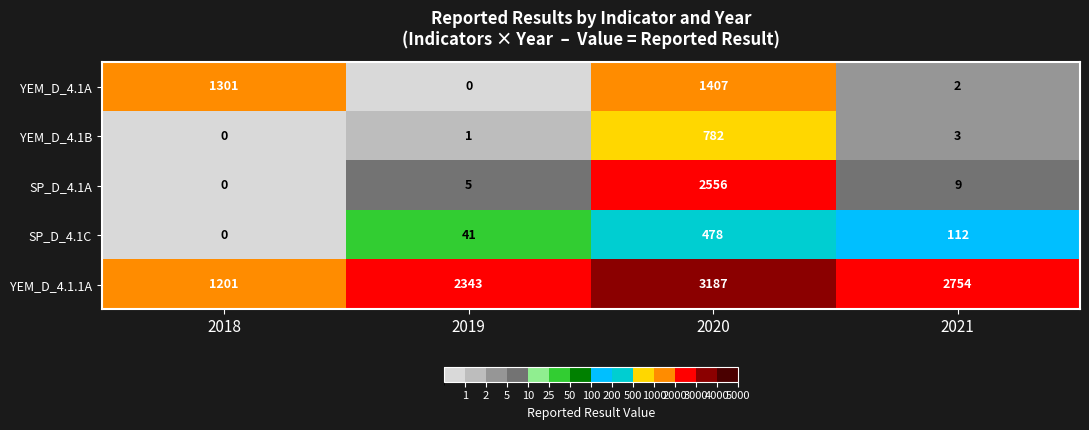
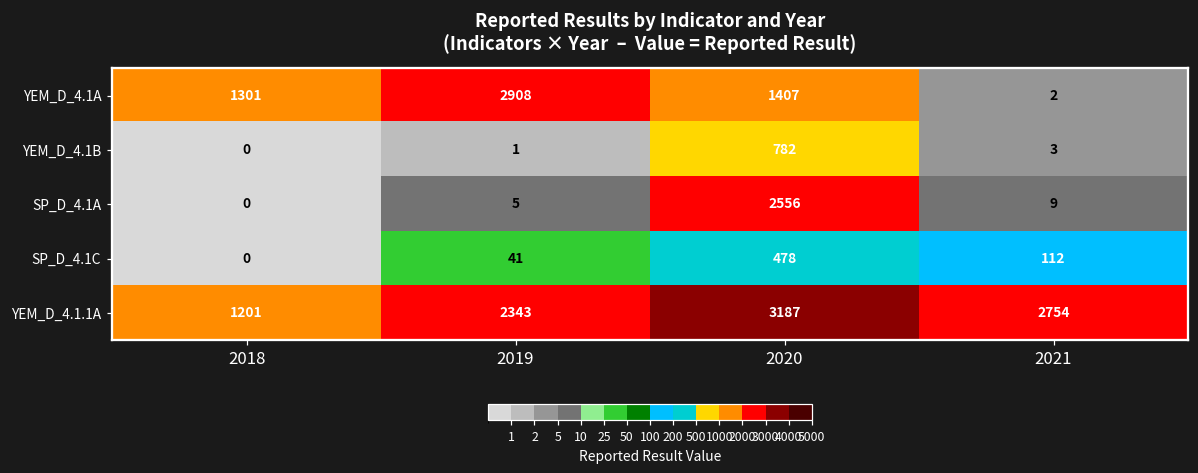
YEM_D_4.1A, 2019: 0 -> 2908
